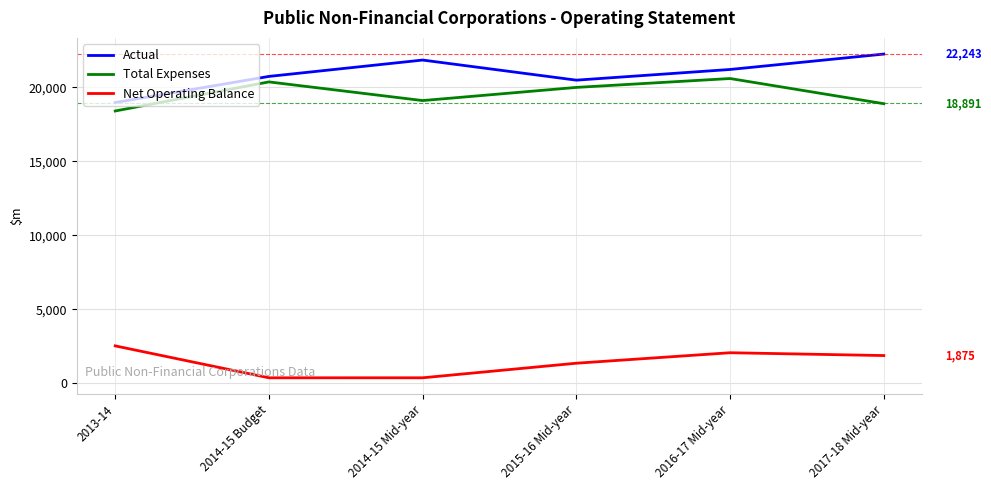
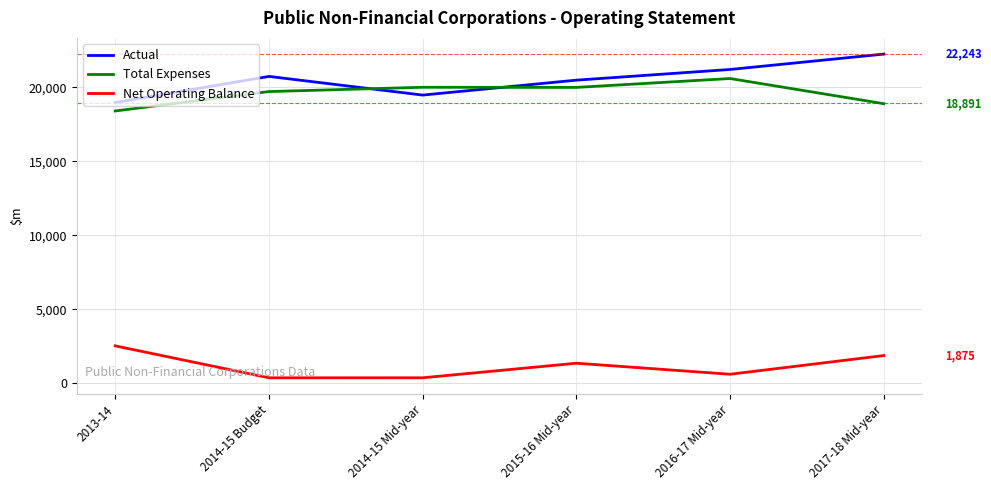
Total Expenses, 2014-15 Budget: 20,400 -> 19,700
Actual, 2014-15 Mid-year: 21,800 -> 19,500
Total Expenses, 2014-15 Mid-year: 19,100 -> 20,000
Net Operating Balance, 2016-17 Mid-year: 2,100 -> 600
